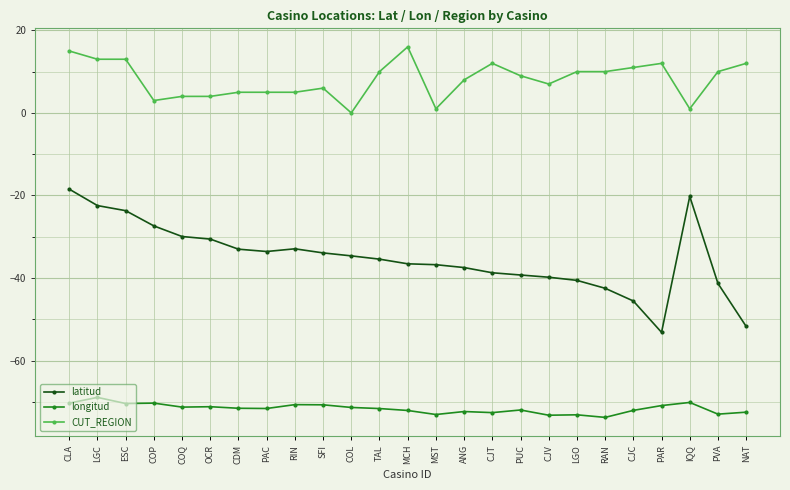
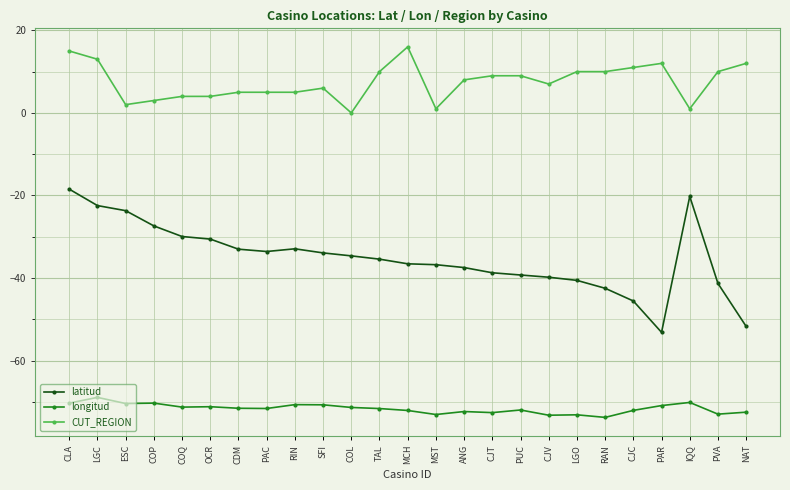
CUT_REGION, ESC: 13 -> 2
CUT_REGION, CJT: 12 -> 9
